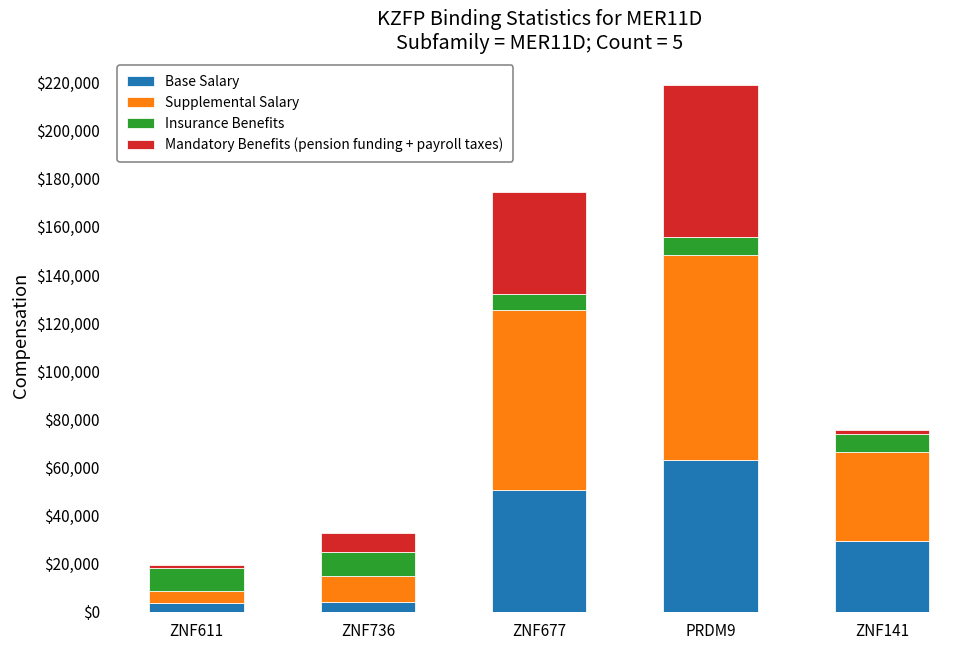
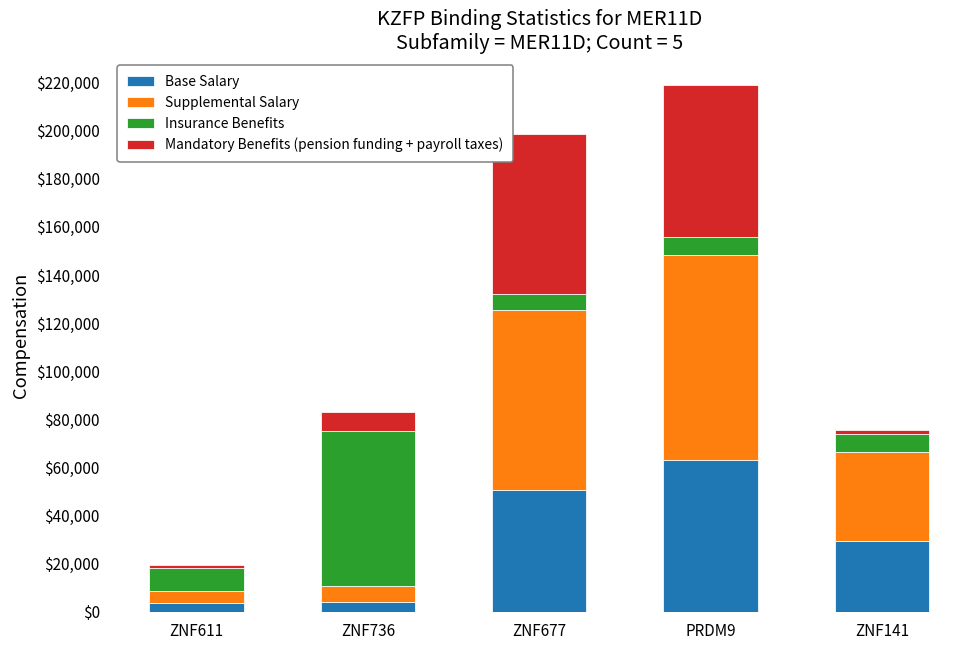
Supplemental Salary, ZNF736: $11,000 -> $6,000
Insurance Benefits, ZNF736: $10,000 -> $64,000
Mandatory Benefits (pension funding + payroll taxes), ZNF677: $42,000 -> $67,000
